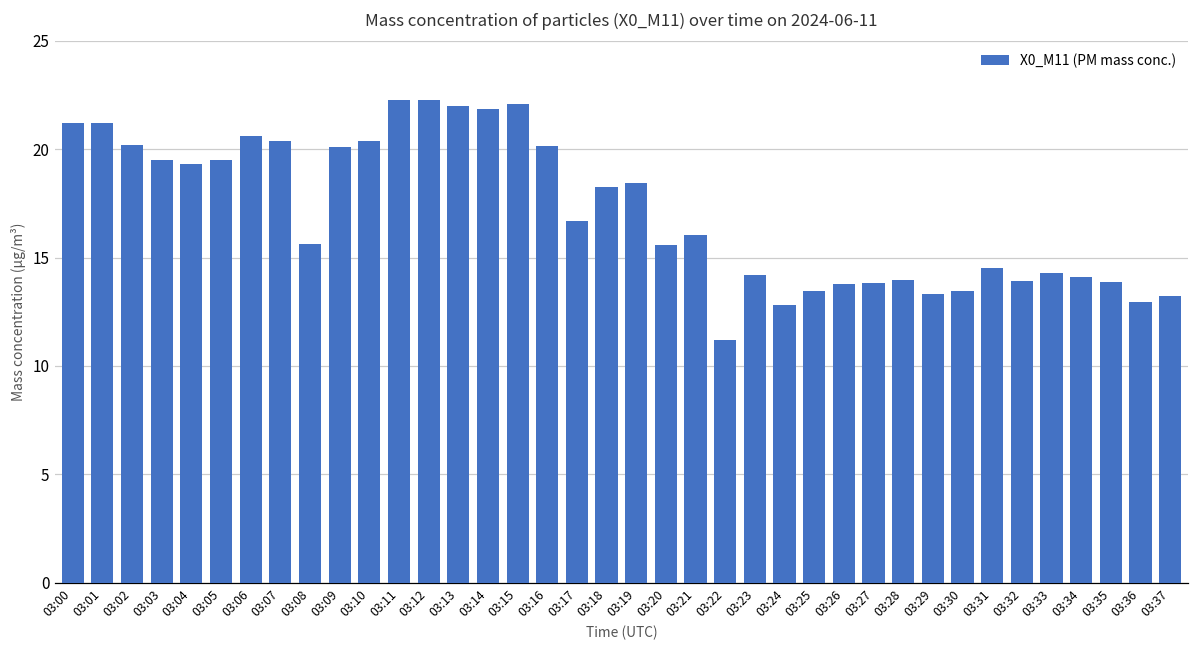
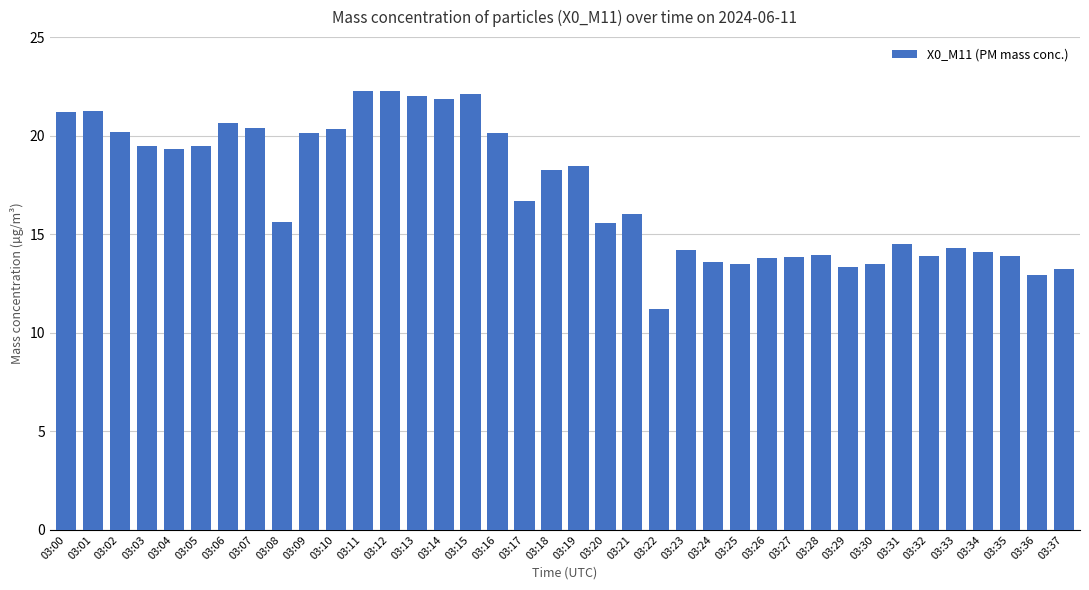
03:24: 12.8 -> 13.6
